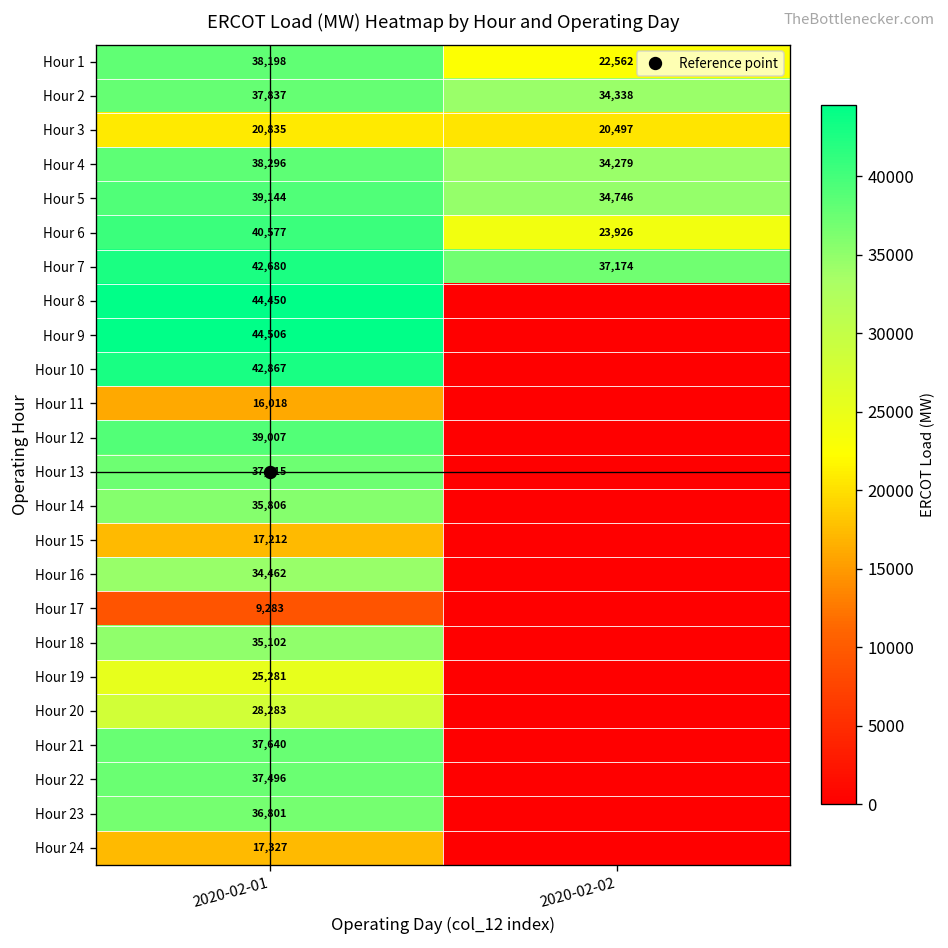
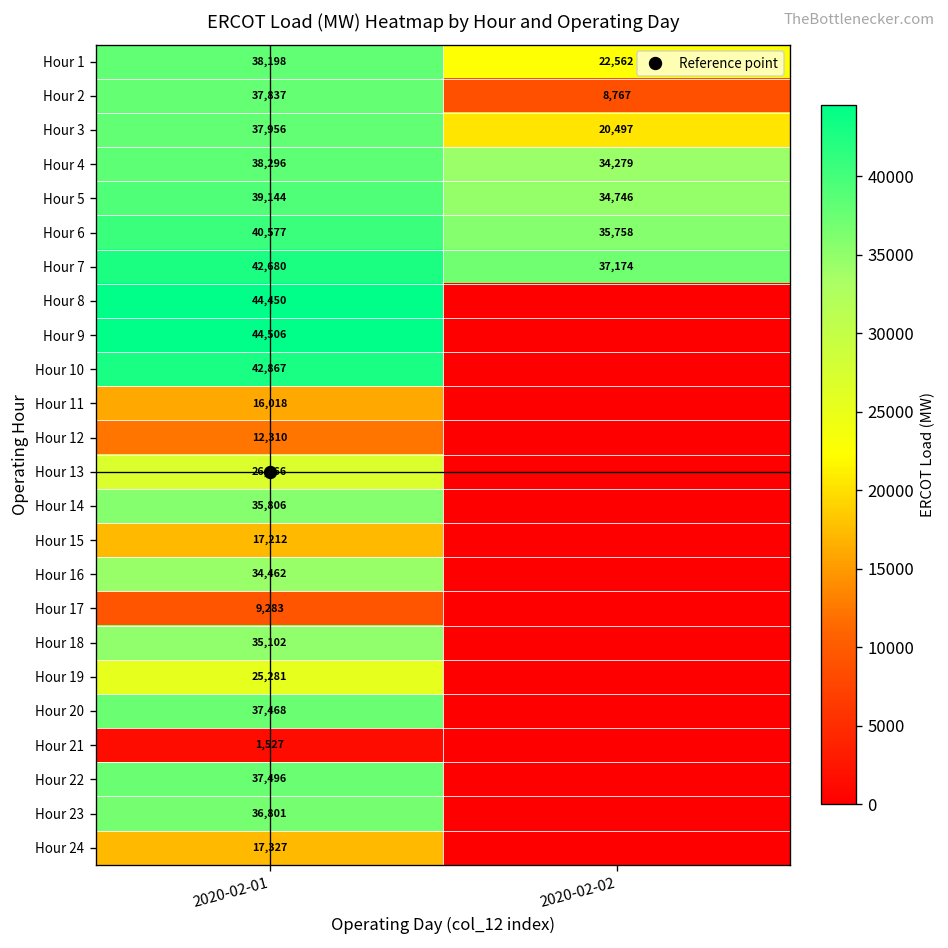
Hour 2, 2020-02-02: 34,338 -> 8,767
Hour 3, 2020-02-01: 20,835 -> 37,956
Hour 6, 2020-02-02: 23,926 -> 35,758
Hour 12, 2020-02-01: 39,007 -> 12,310
Hour 13, 2020-02-01: 37,215 -> 26,966
Hour 20, 2020-02-01: 28,283 -> 37,468
Hour 21, 2020-02-01: 37,640 -> 1,527
